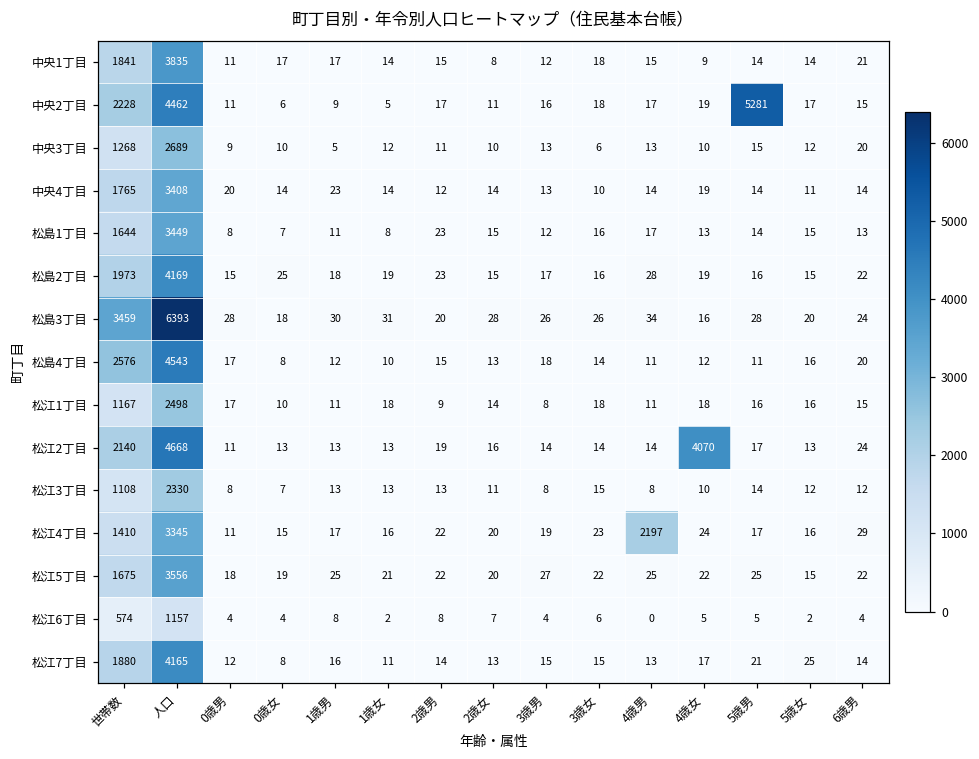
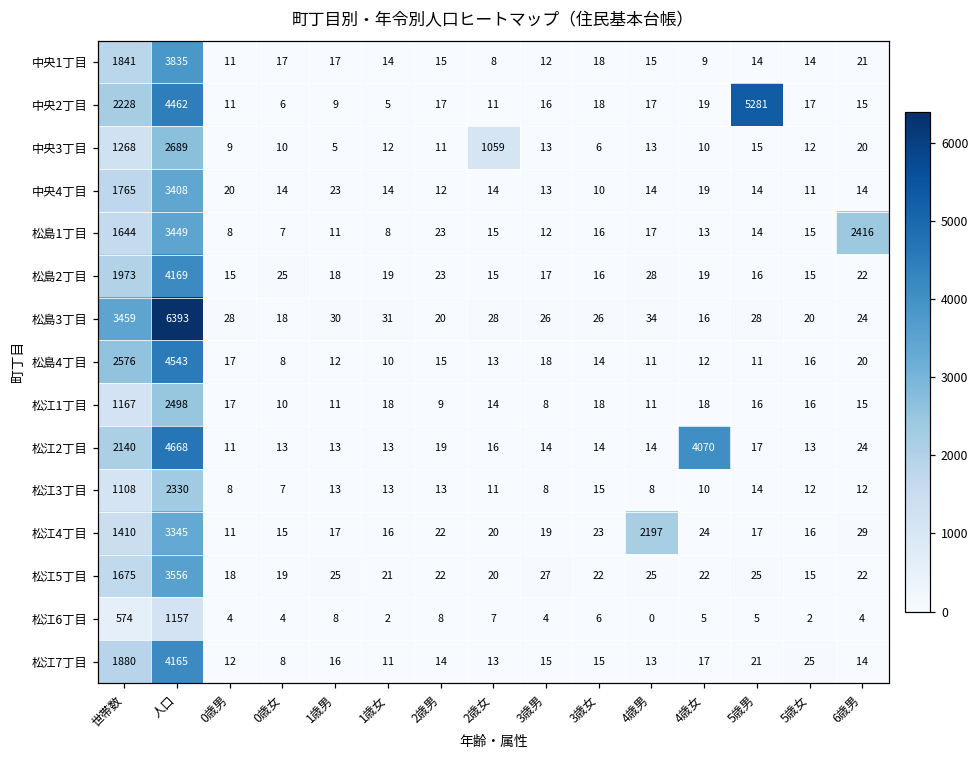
中央3丁目, 2歳女: 10 -> 1059
松島1丁目, 6歳男: 13 -> 2416
